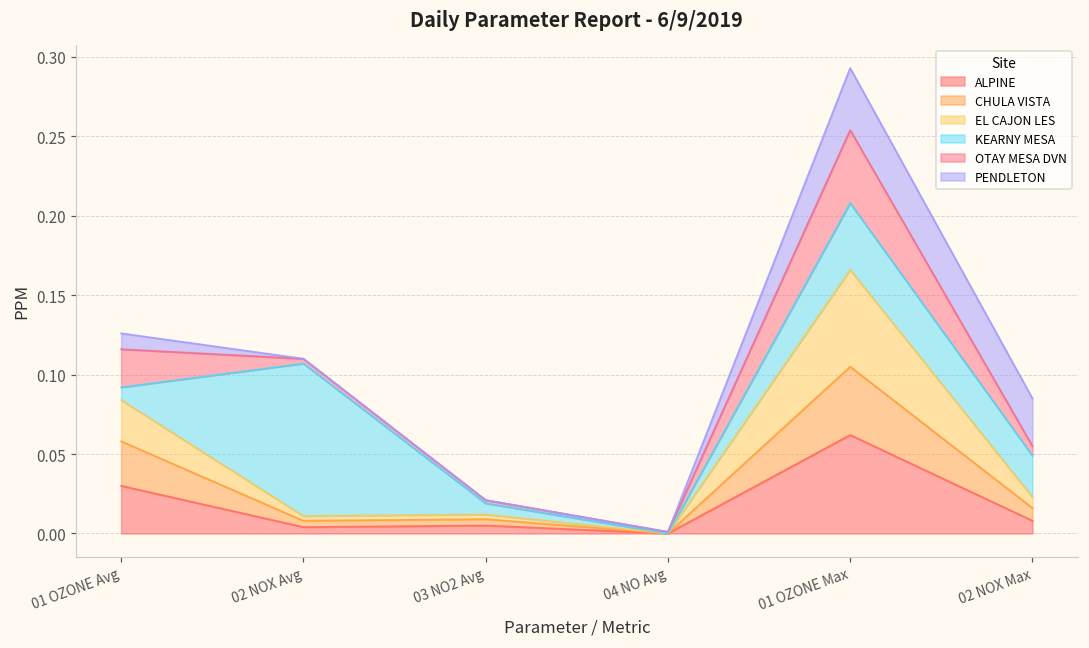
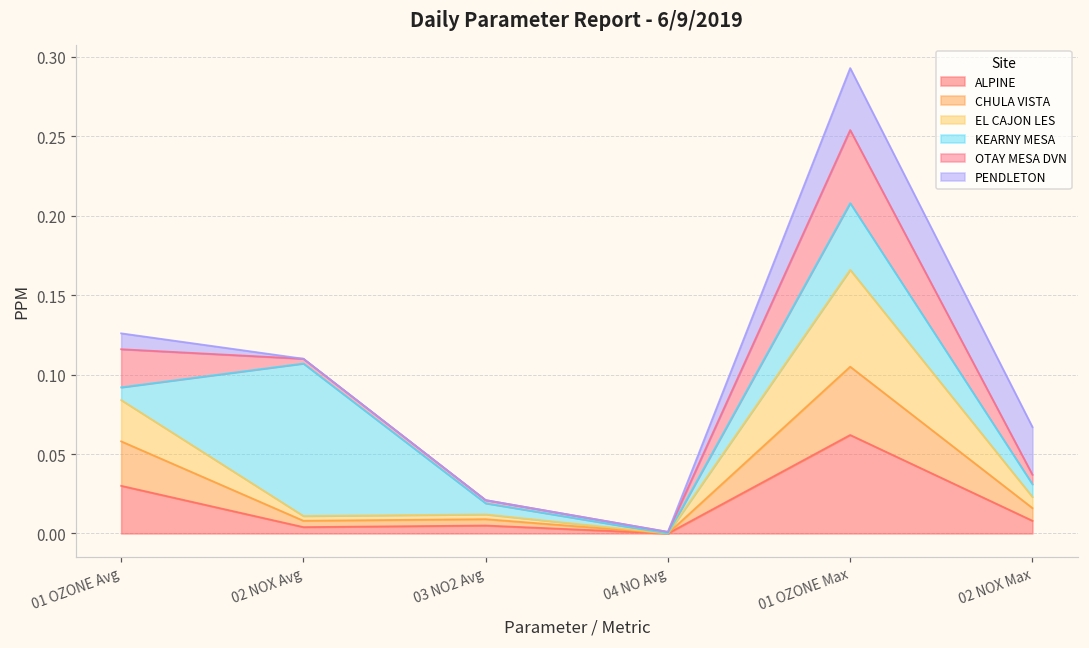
KEARNY MESA, 02 NOX Max: 0.026 -> 0.008
